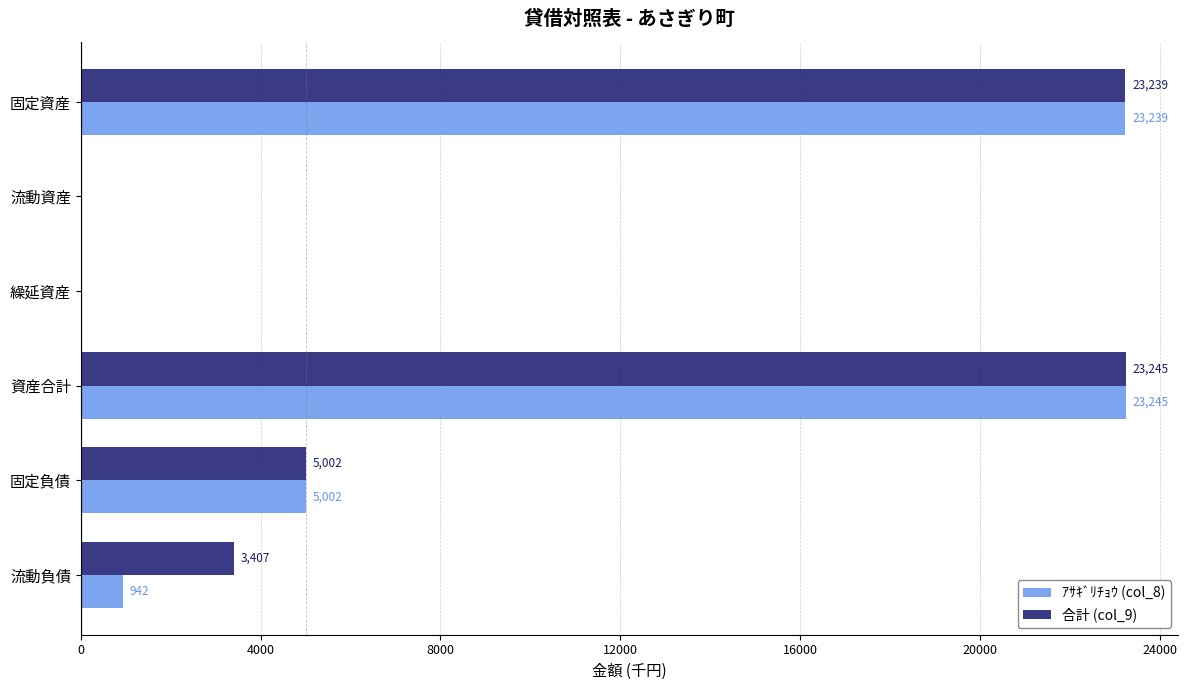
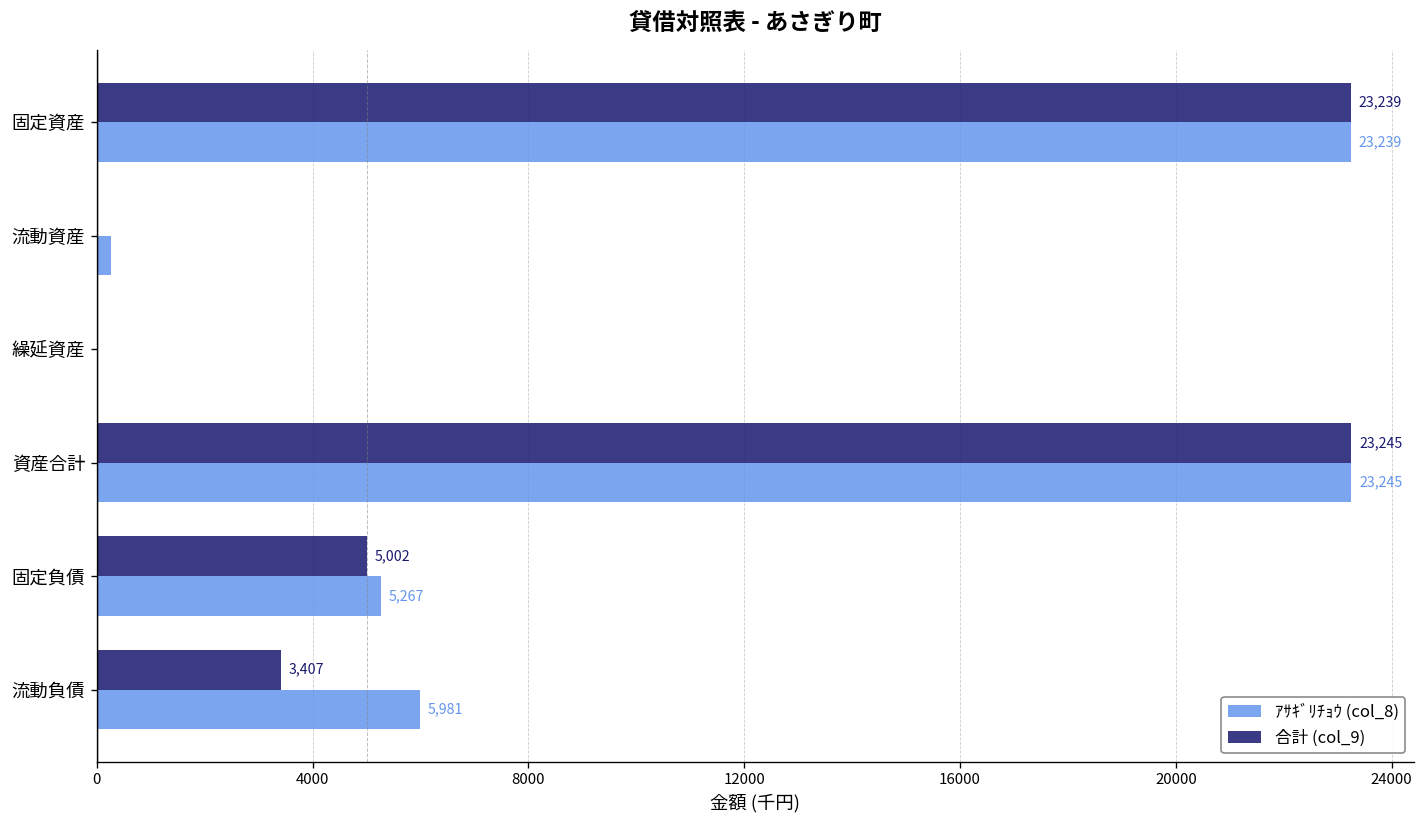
ｱｻｷﾞﾘﾁｮｳ (col_8), 流動資産: 0 -> 300
ｱｻｷﾞﾘﾁｮｳ (col_8), 固定負債: 5,002 -> 5,267
ｱｻｷﾞﾘﾁｮｳ (col_8), 流動負債: 942 -> 5,981
